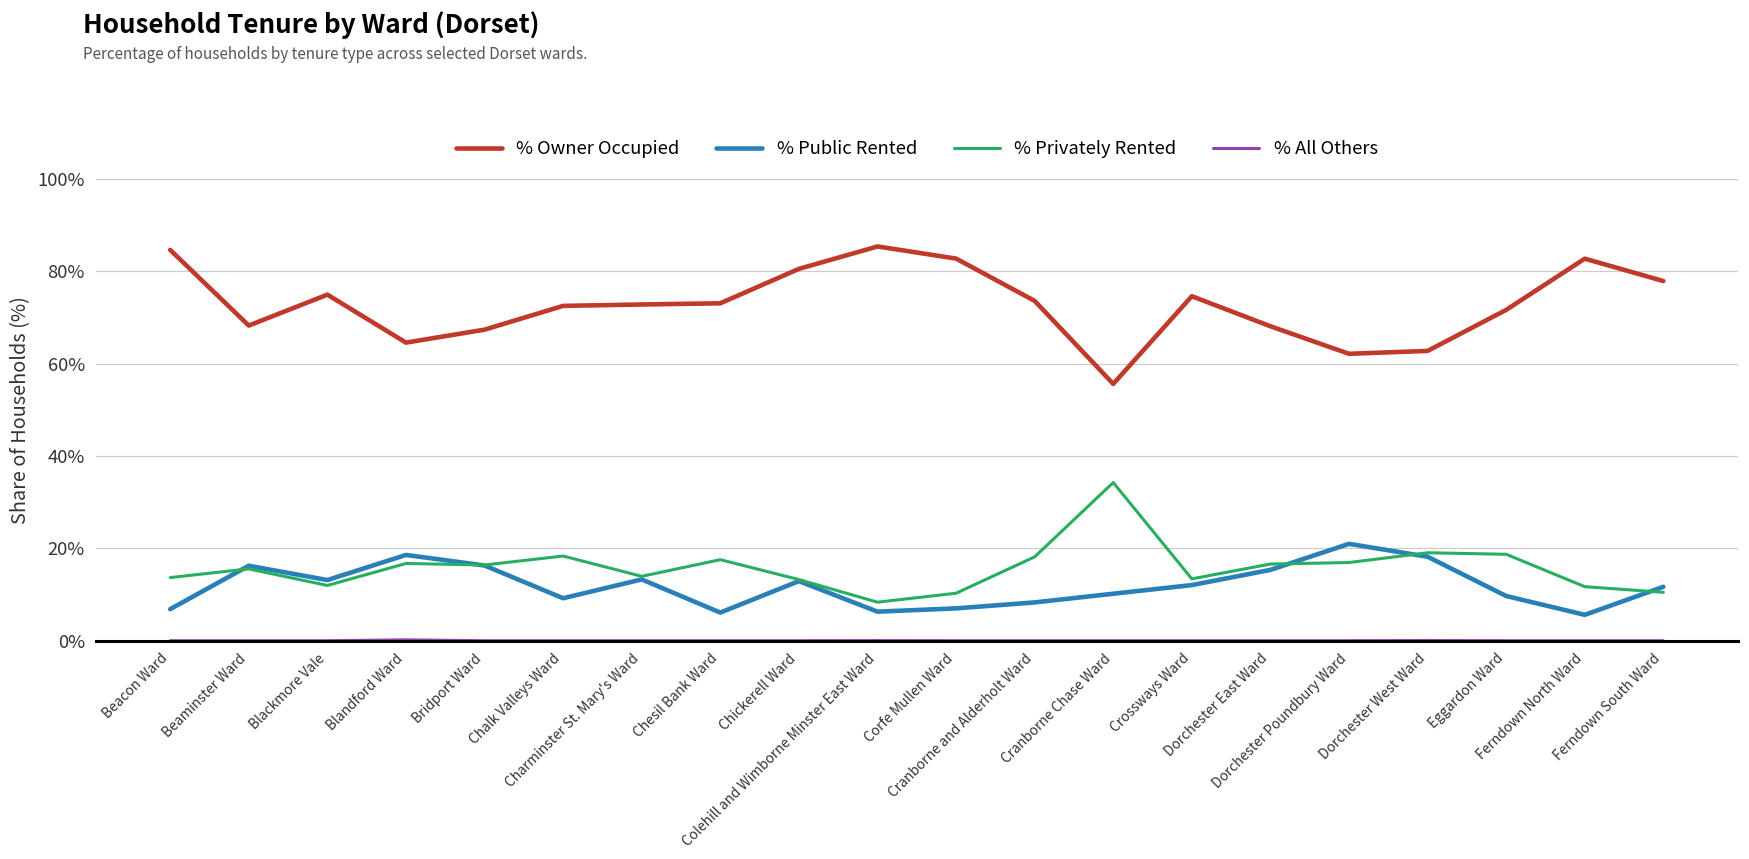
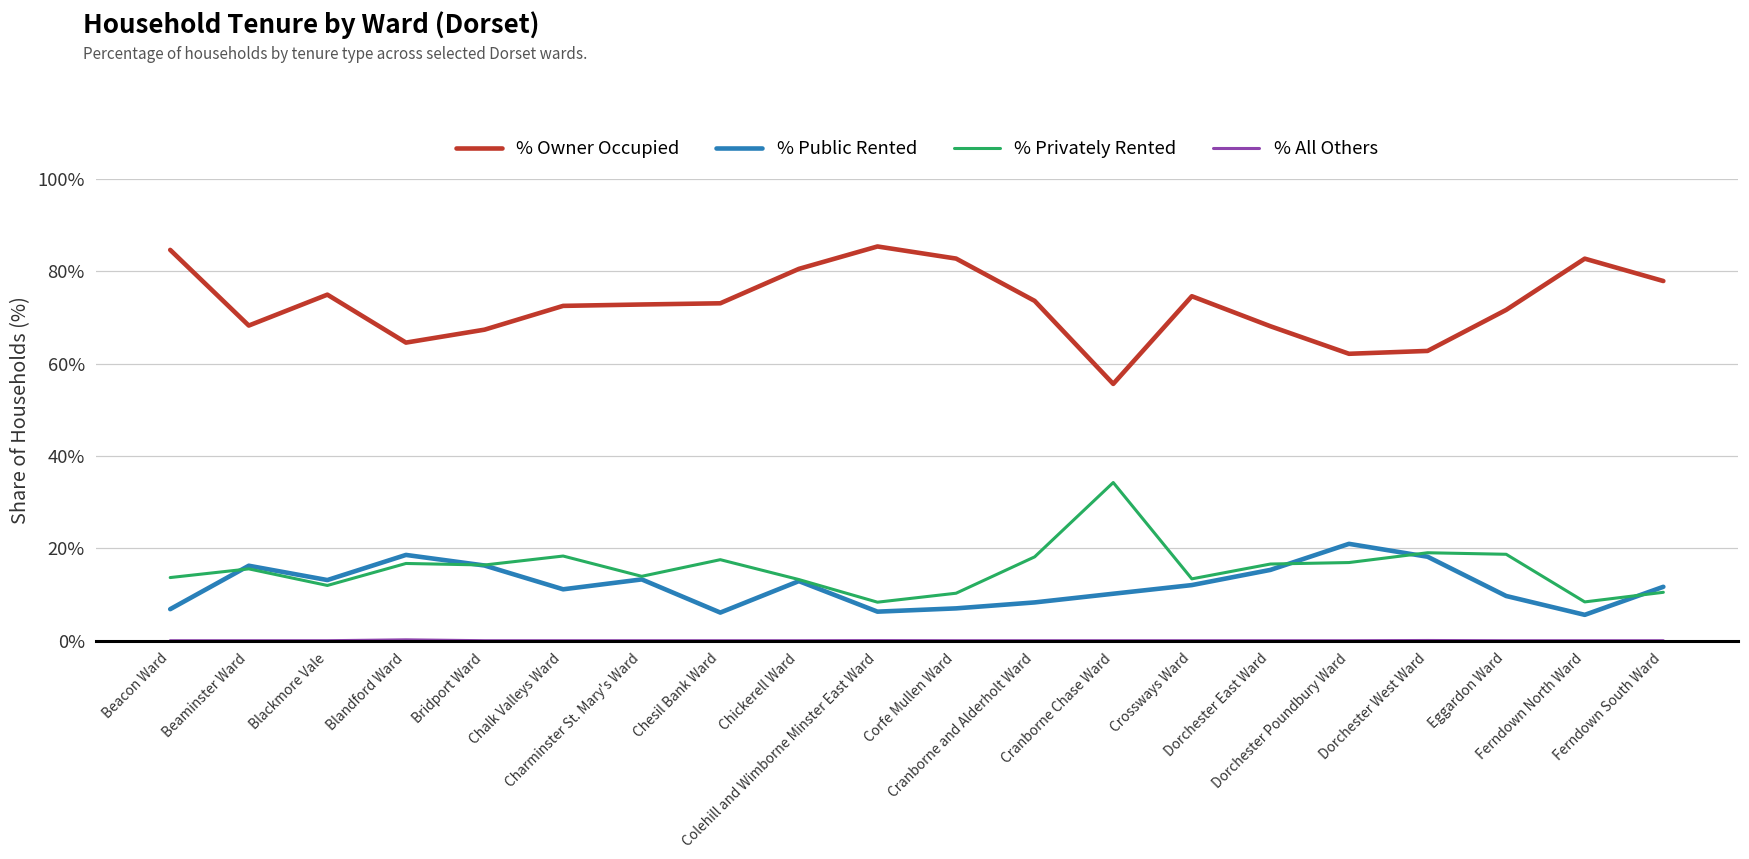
% Public Rented, Chalk Valleys Ward: 9% -> 11%
% Privately Rented, Ferndown North Ward: 12% -> 8%
